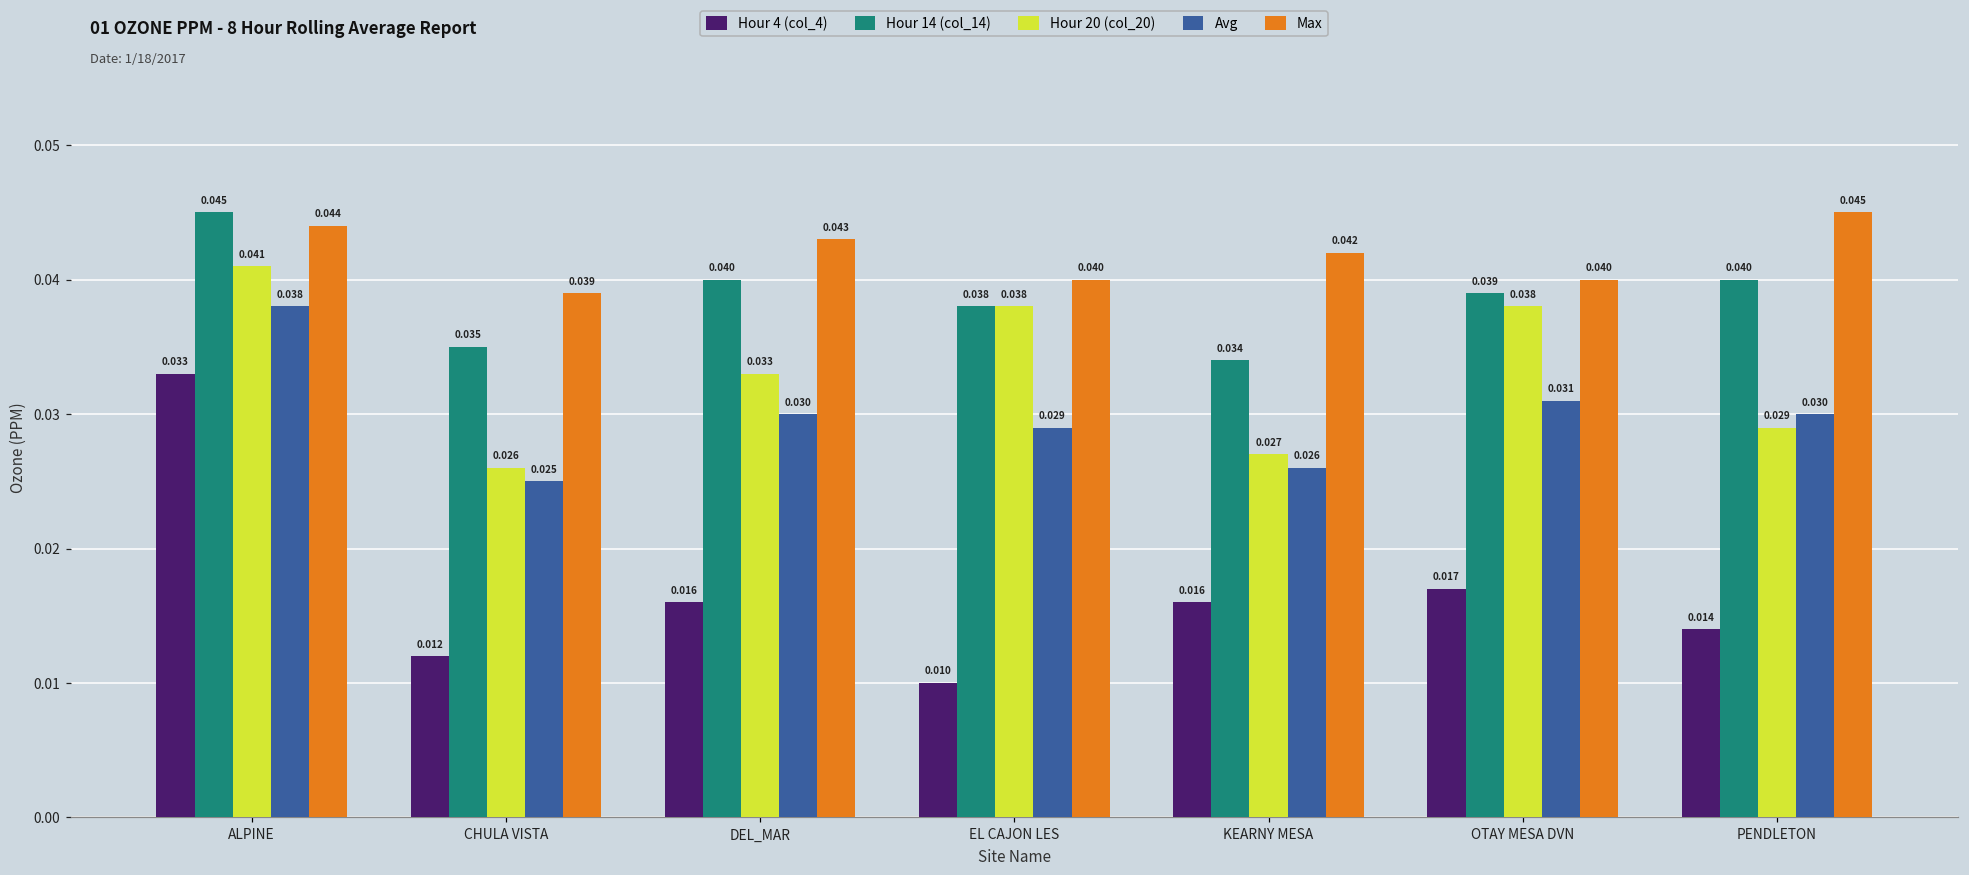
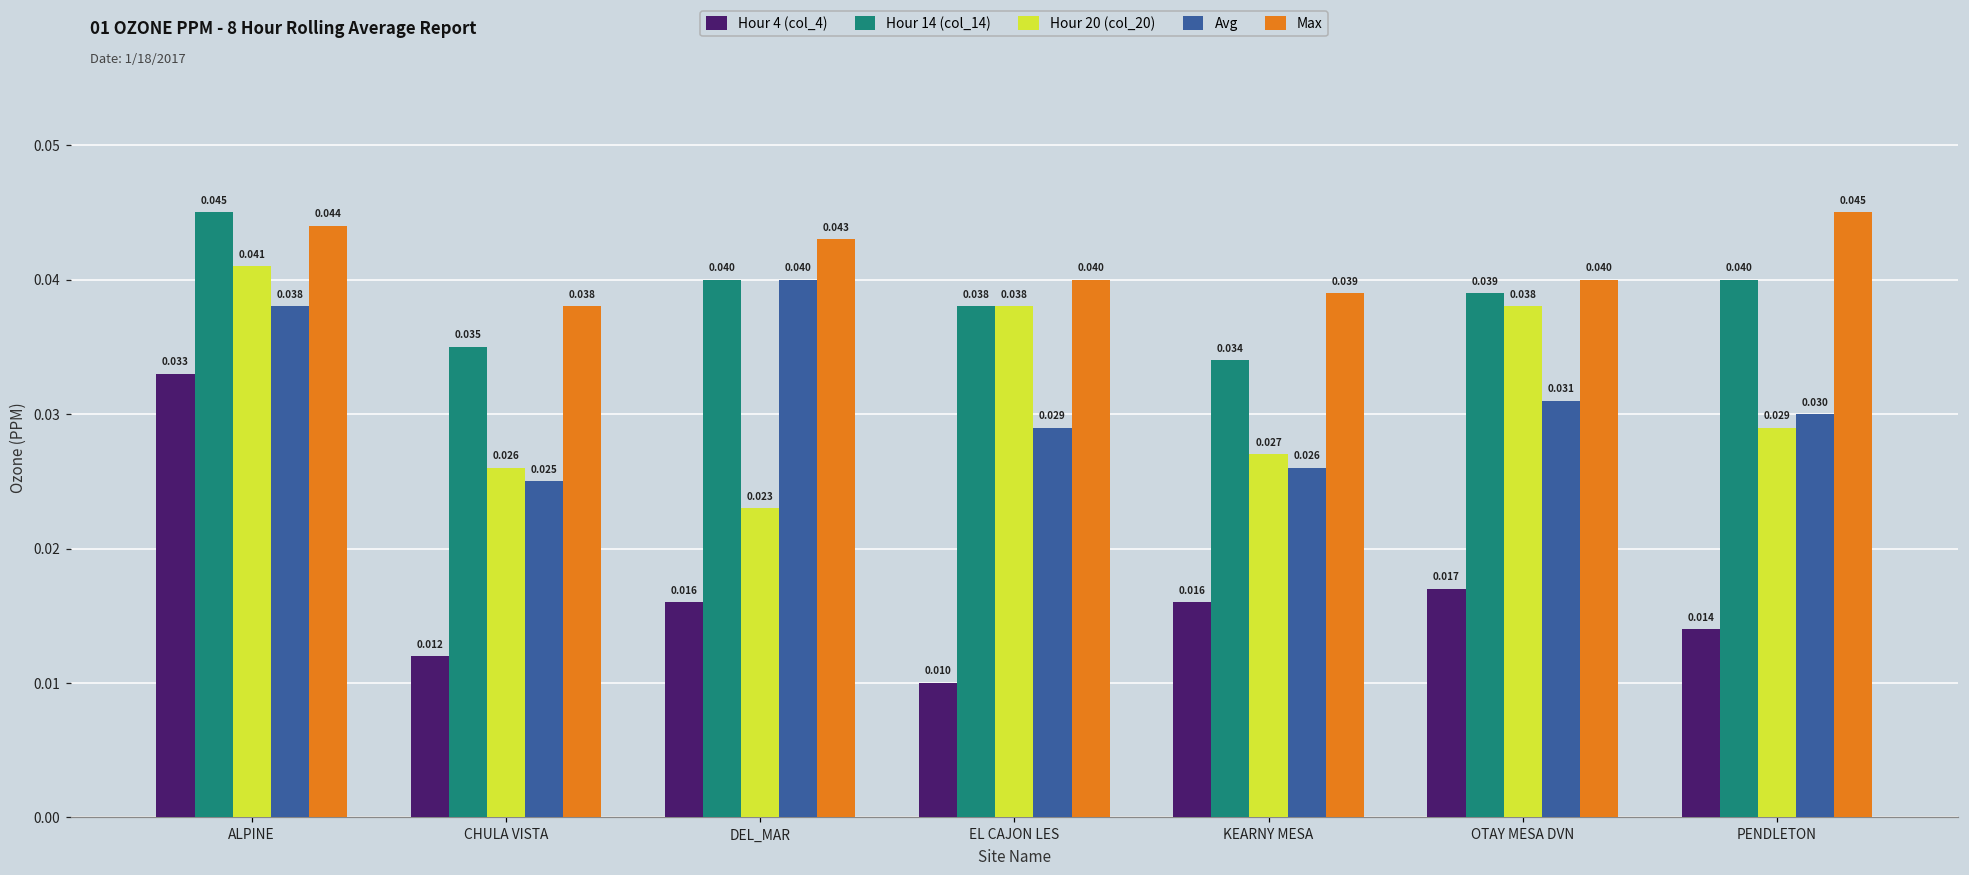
Max, CHULA VISTA: 0.039 -> 0.038
Hour 20 (col_20), DEL_MAR: 0.033 -> 0.023
Avg, DEL_MAR: 0.030 -> 0.040
Max, KEARNY MESA: 0.042 -> 0.039
